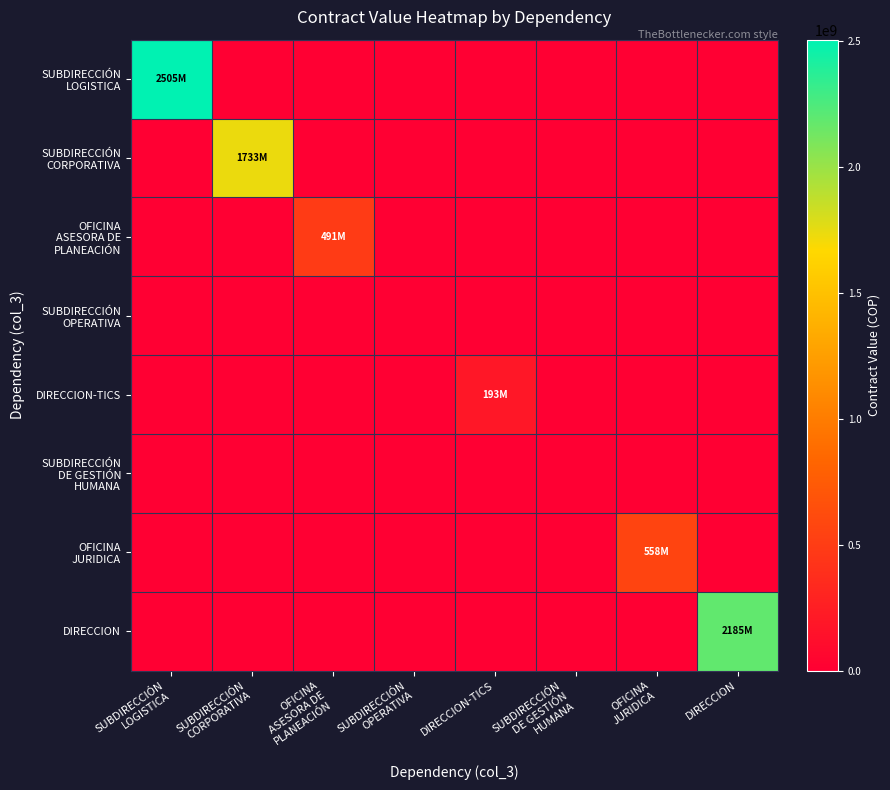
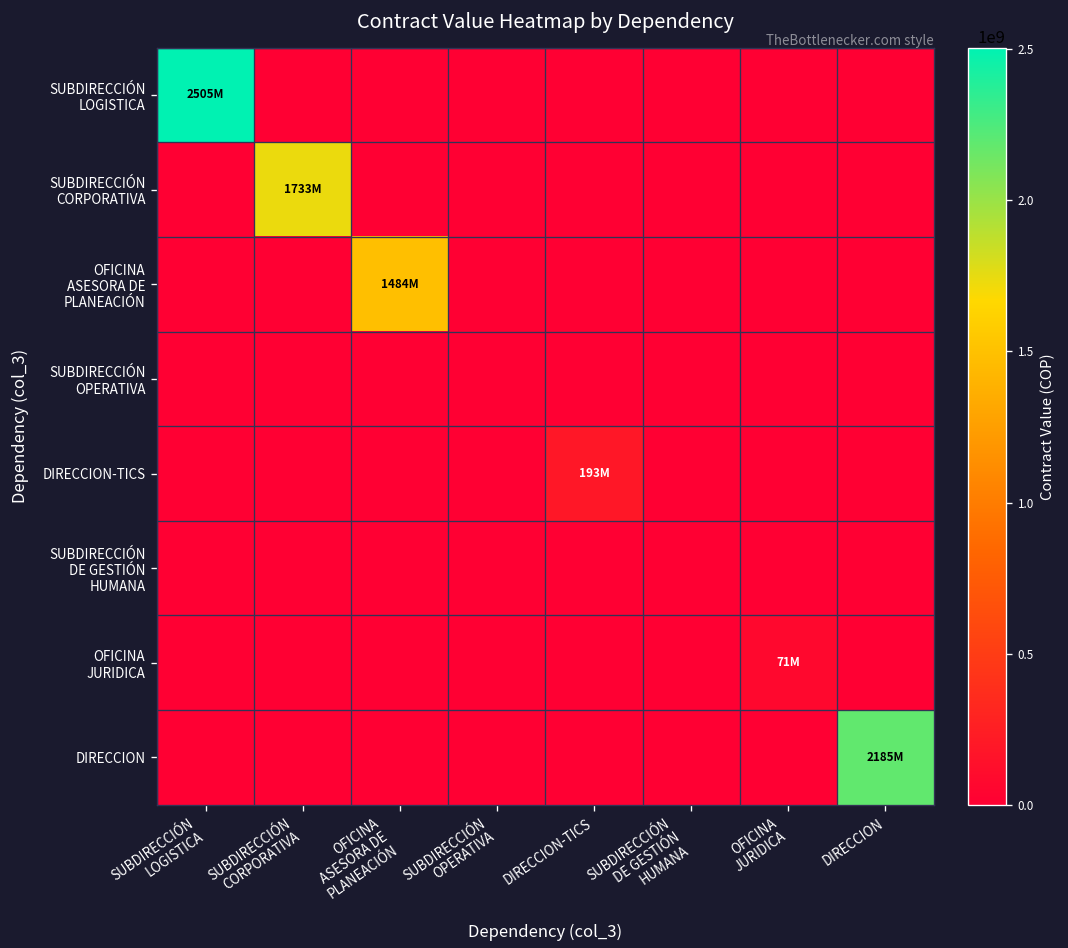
OFICINA ASESORA DE PLANEACIÓN, OFICINA ASESORA DE PLANEACIÓN: 491M -> 1484M
OFICINA JURIDICA, OFICINA JURIDICA: 558M -> 71M
